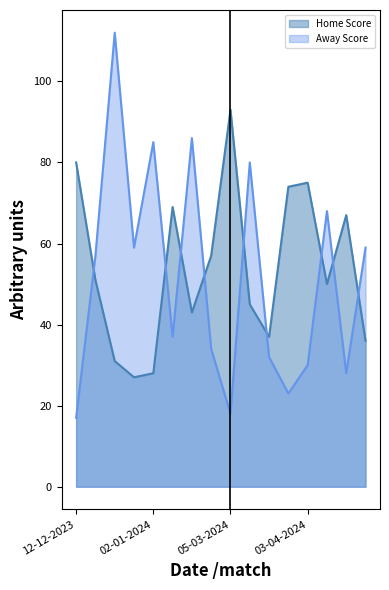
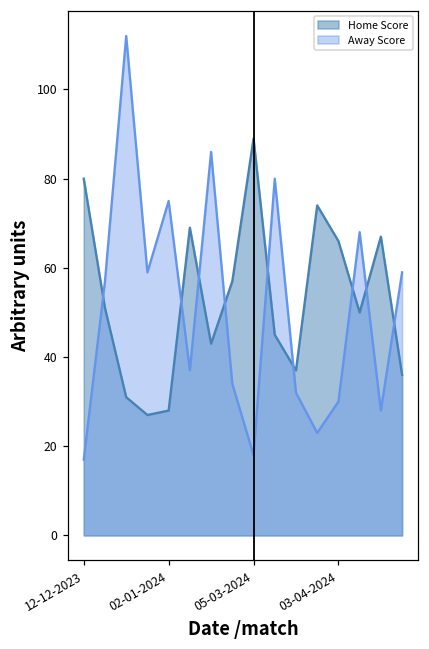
Away Score, 02-01-2024: 85 -> 75
Home Score, 05-03-2024: 93 -> 89
Home Score, 03-04-2024: 75 -> 66
